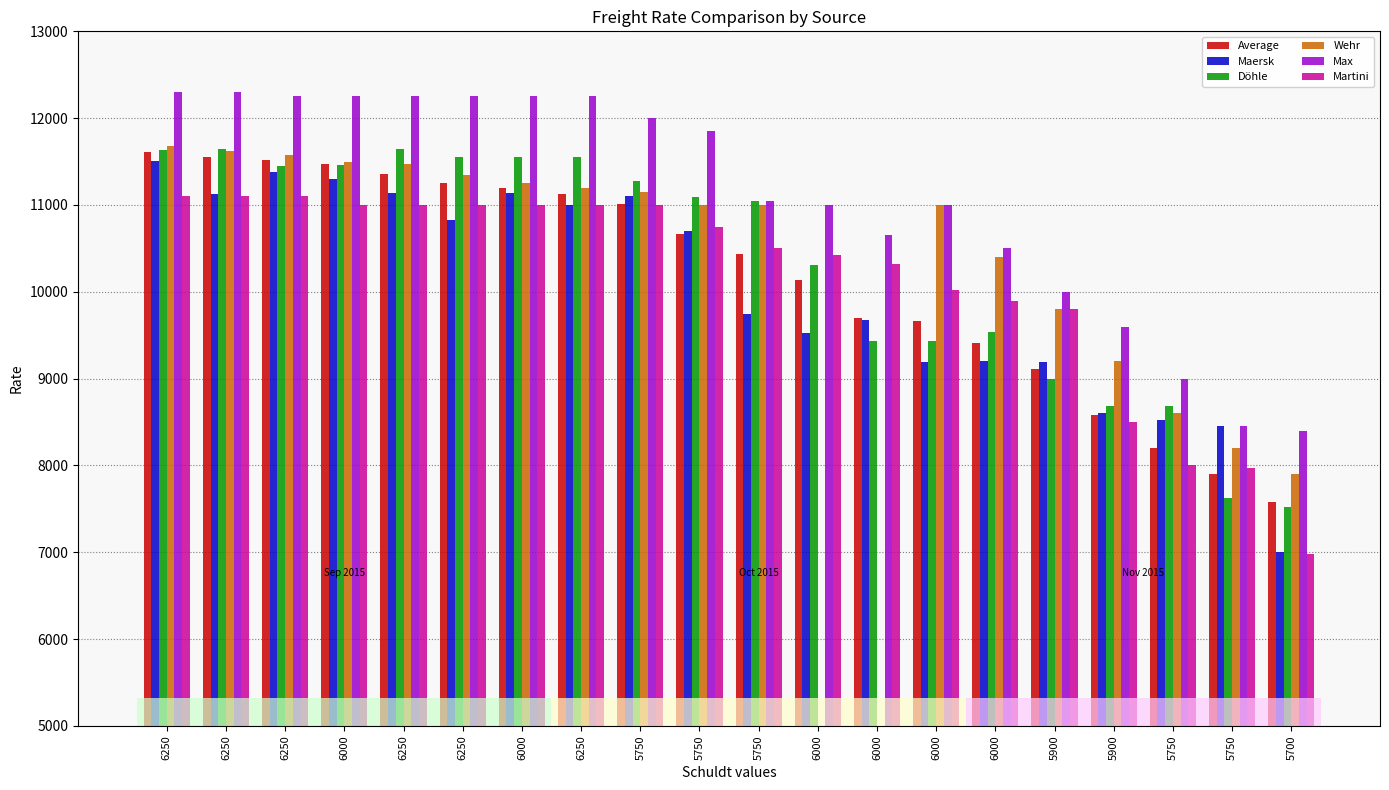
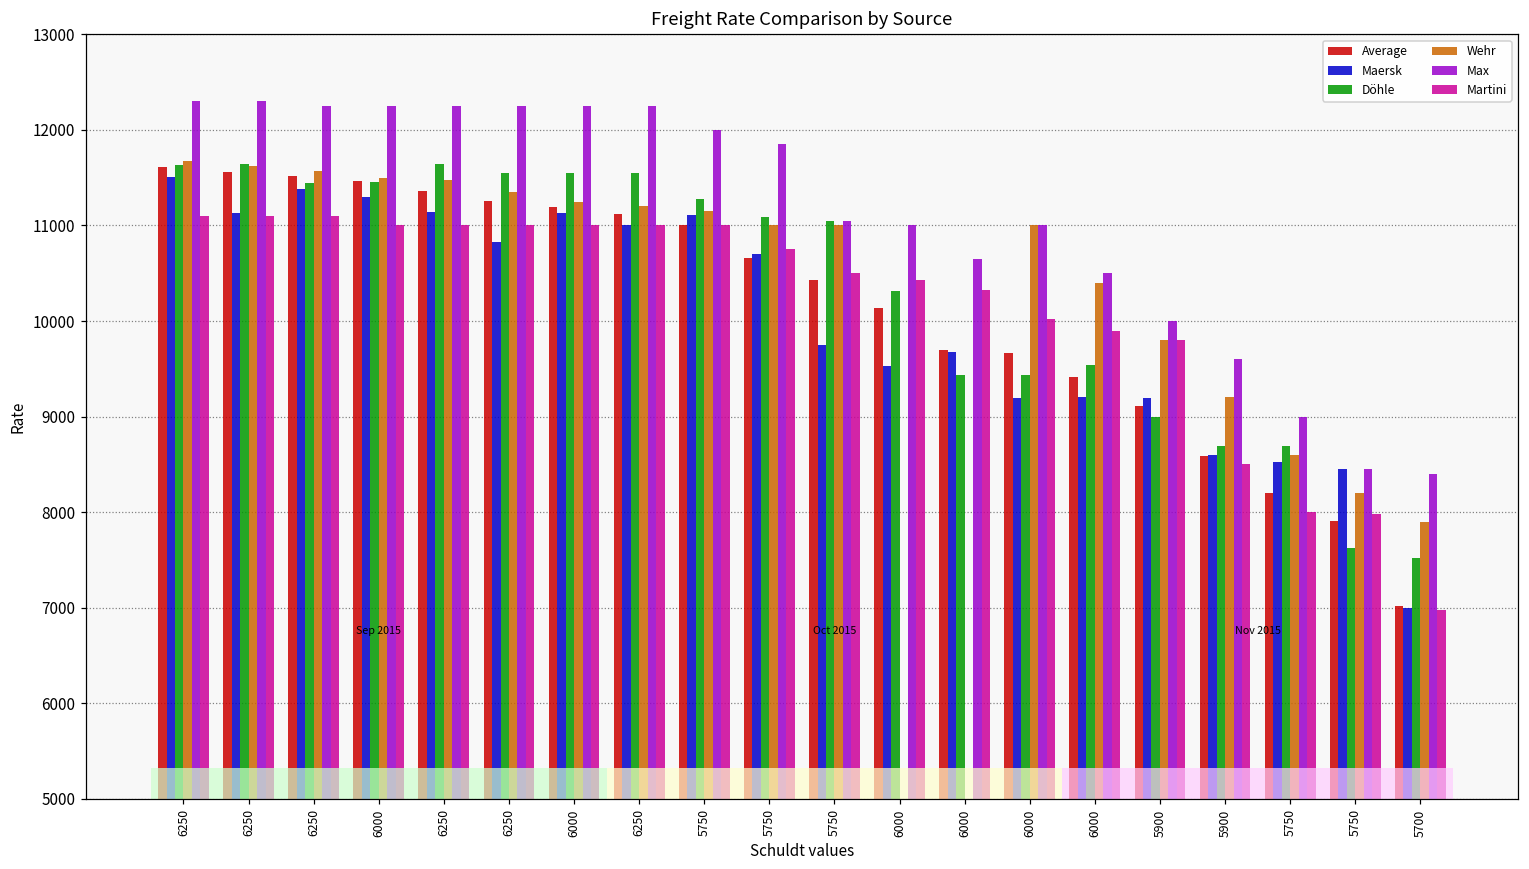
Average, 5700: 7600 -> 7000
